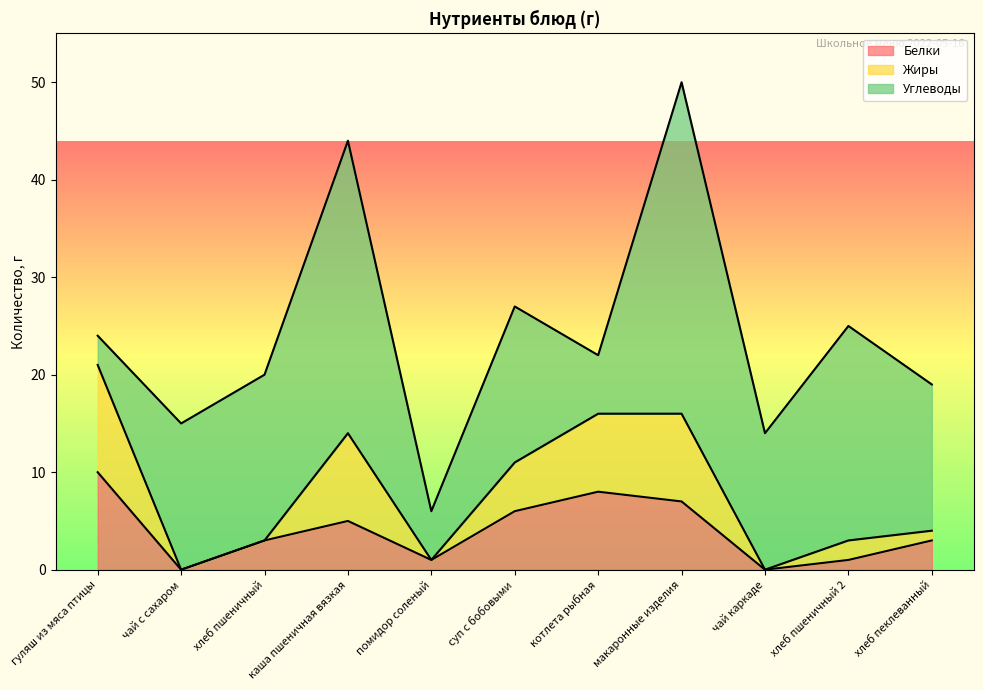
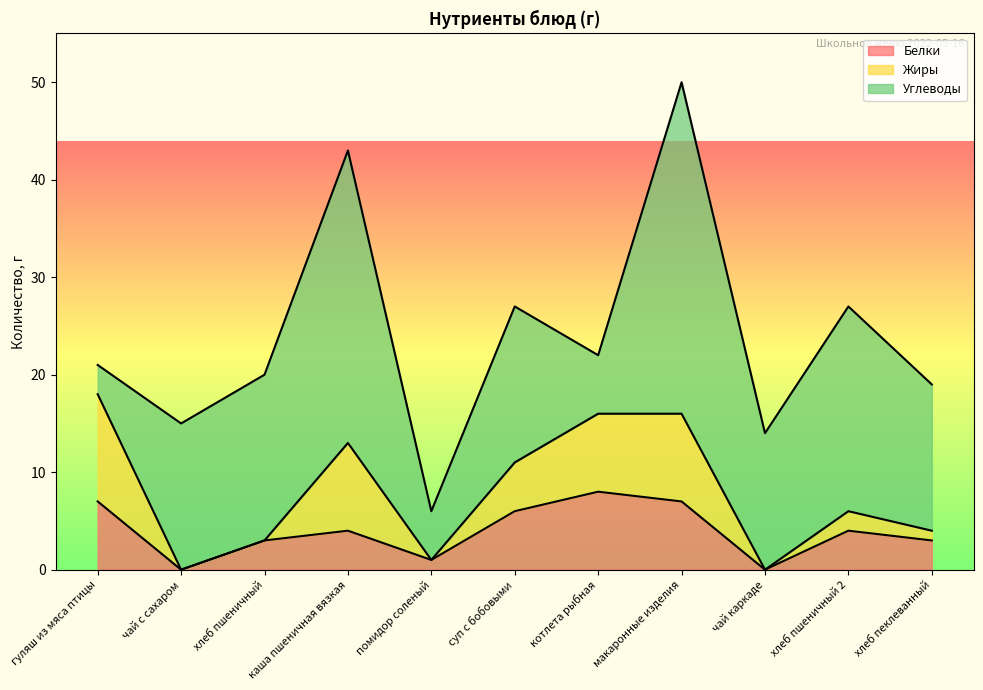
Белки, гуляш из мяса птицы: 10 -> 7
Белки, каша пшеничная вязкая: 5 -> 4
Белки, хлеб пшеничный 2: 1 -> 4
Углеводы, хлеб пшеничный 2: 22 -> 21
